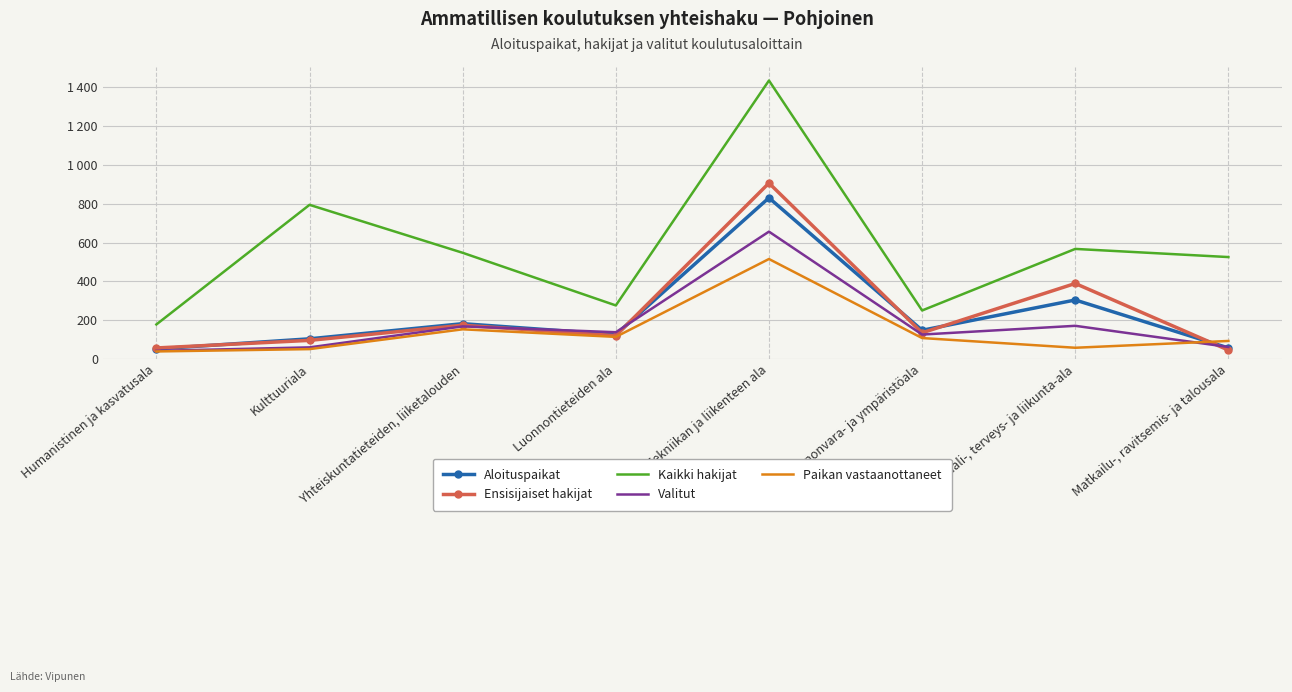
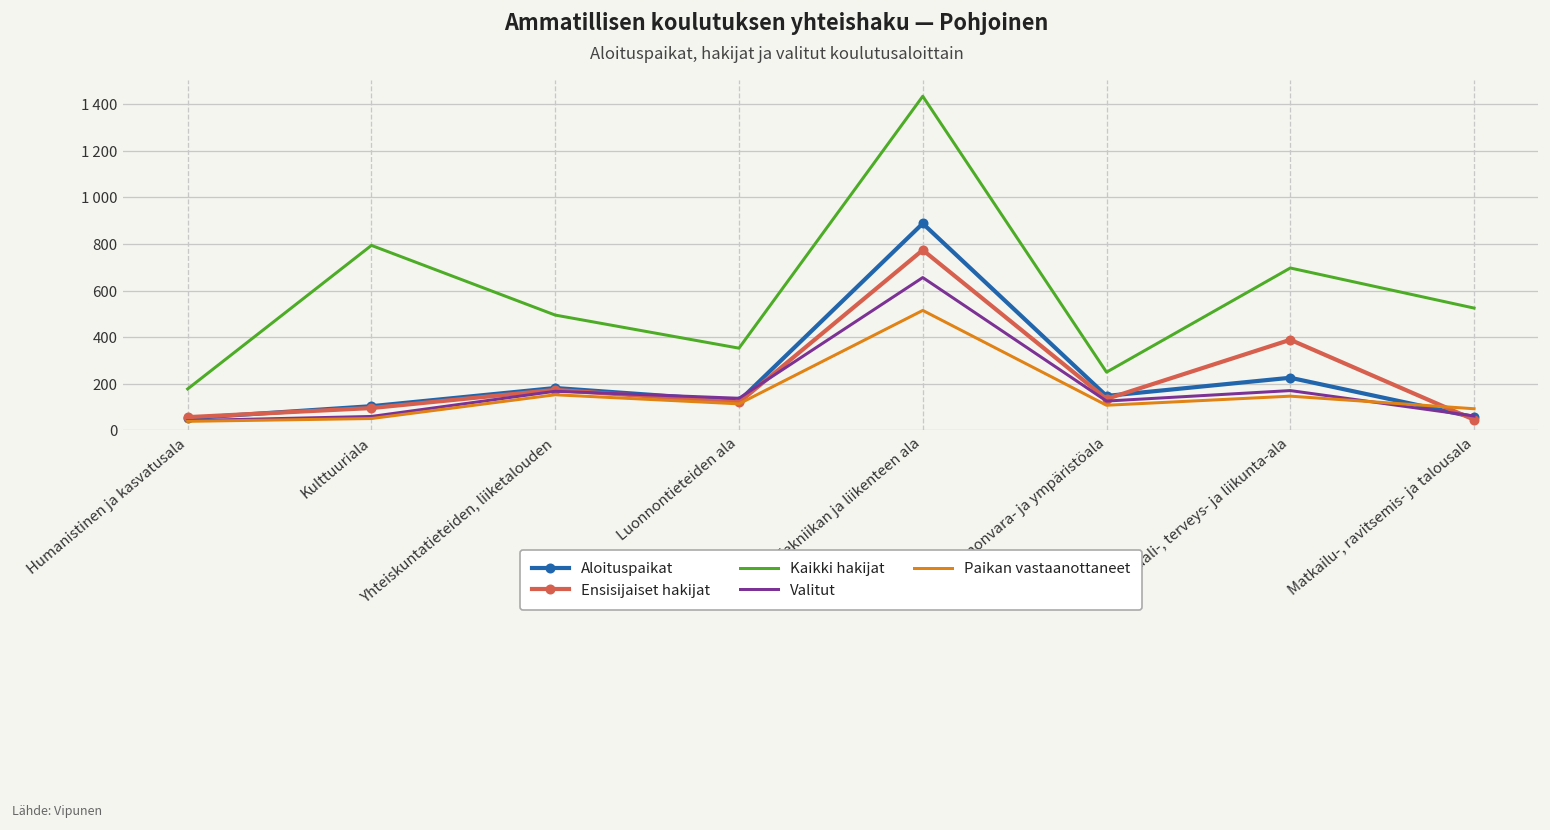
Kaikki hakijat, Yhteiskuntatieteiden, liiketalouden: 550 -> 500
Kaikki hakijat, Luonnontieteiden ala: 280 -> 350
Aloituspaikat, Tekniikan ja liikenteen ala: 830 -> 890
Ensisijaiset hakijat, Tekniikan ja liikenteen ala: 910 -> 770
Aloituspaikat, Sosiaali-, terveys- ja liikunta-ala: 300 -> 230
Kaikki hakijat, Sosiaali-, terveys- ja liikunta-ala: 570 -> 700
Paikan vastaanottaneet, Sosiaali-, terveys- ja liikunta-ala: 60 -> 150
